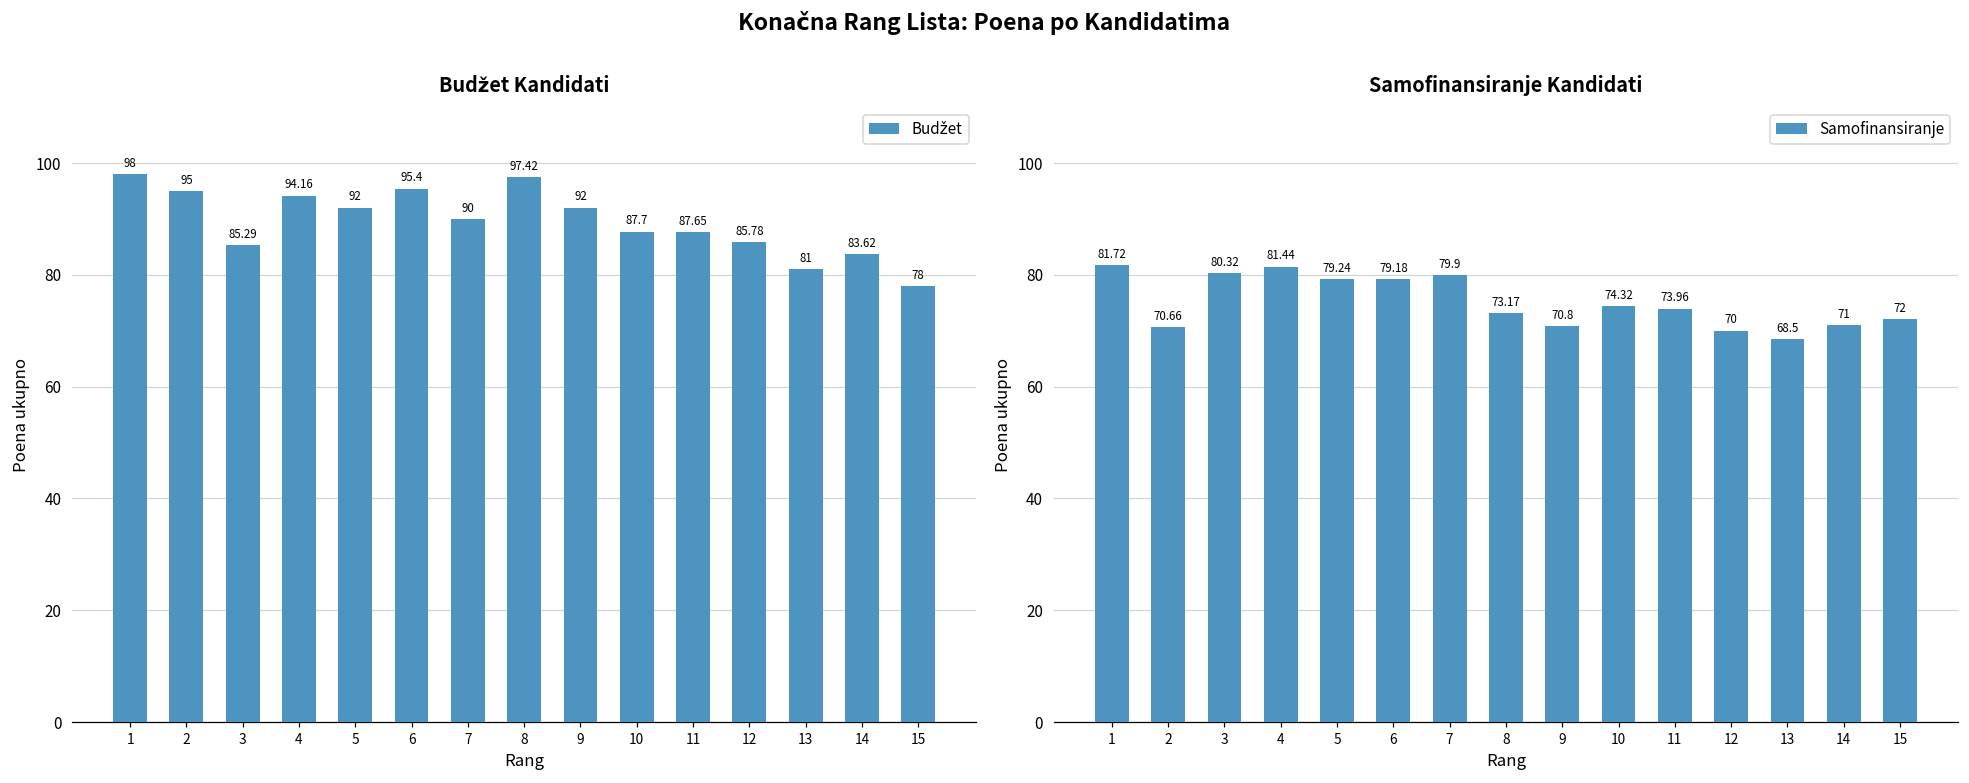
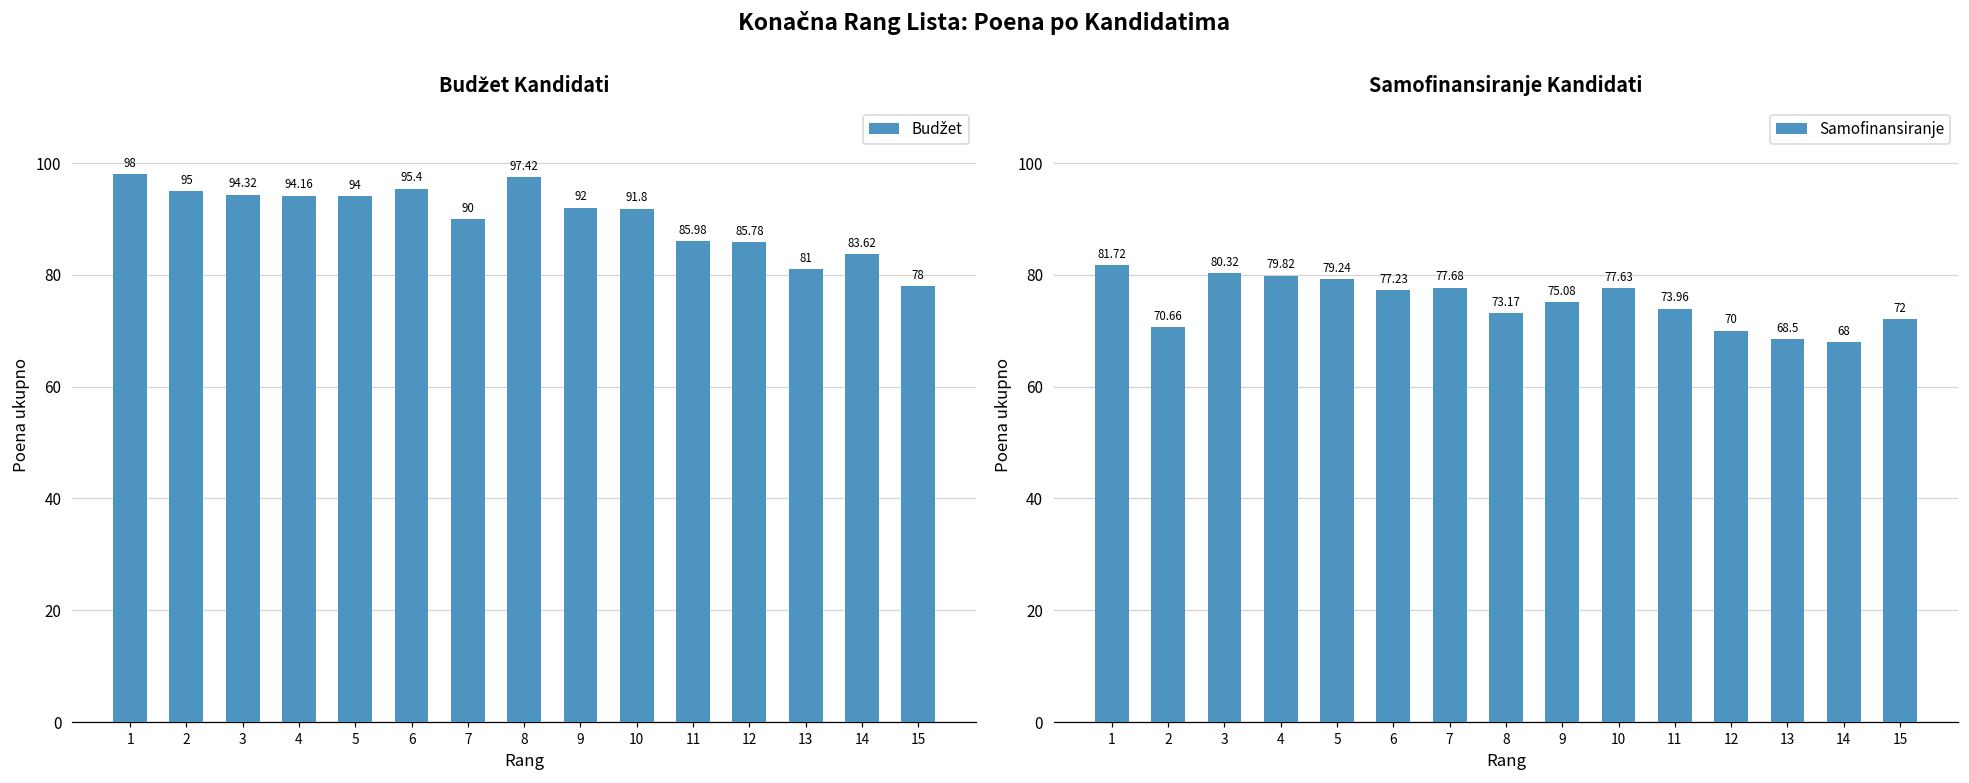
Budžet Kandidati, 3: 85.29 -> 94.32
Budžet Kandidati, 5: 92 -> 94
Budžet Kandidati, 10: 87.7 -> 91.8
Budžet Kandidati, 11: 87.65 -> 85.98
Samofinansiranje Kandidati, 4: 81.44 -> 79.82
Samofinansiranje Kandidati, 6: 79.18 -> 77.23
Samofinansiranje Kandidati, 7: 79.9 -> 77.68
Samofinansiranje Kandidati, 9: 70.8 -> 75.08
Samofinansiranje Kandidati, 10: 74.32 -> 77.63
Samofinansiranje Kandidati, 14: 71 -> 68
